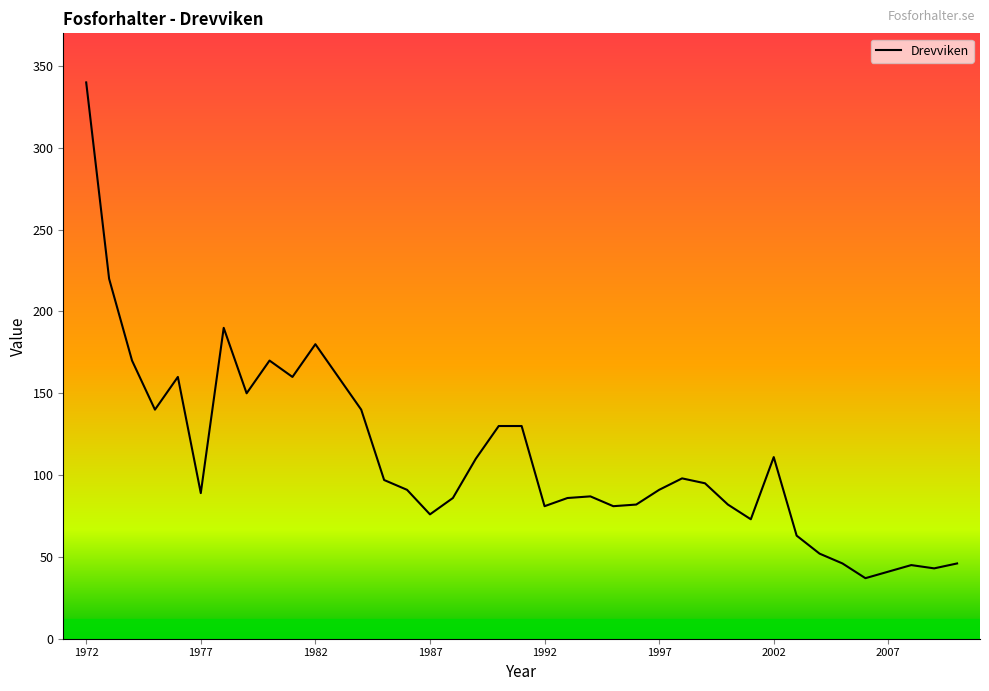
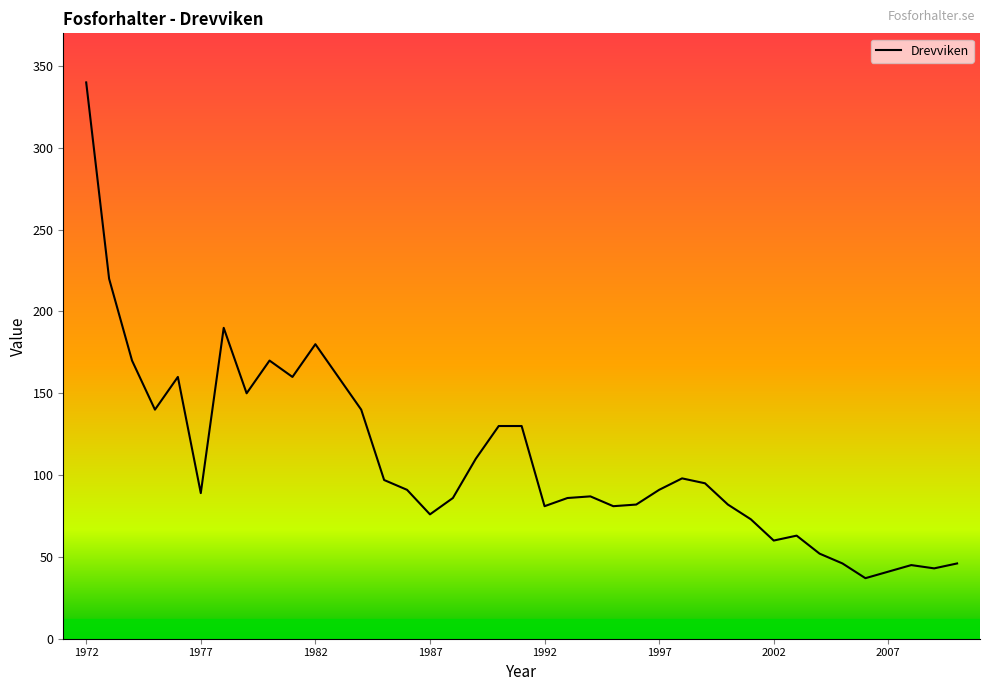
2002: 111 -> 60
